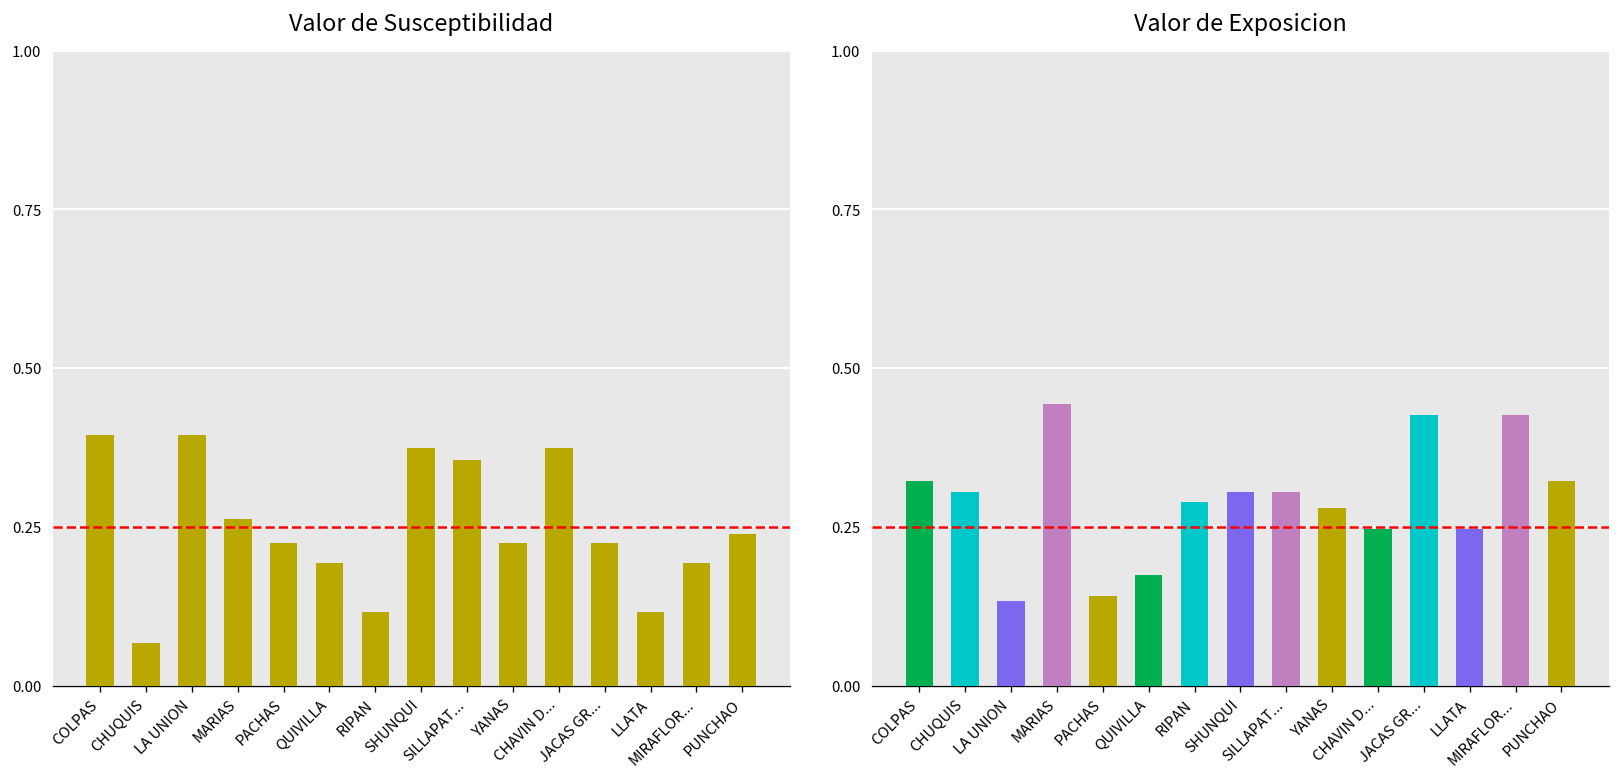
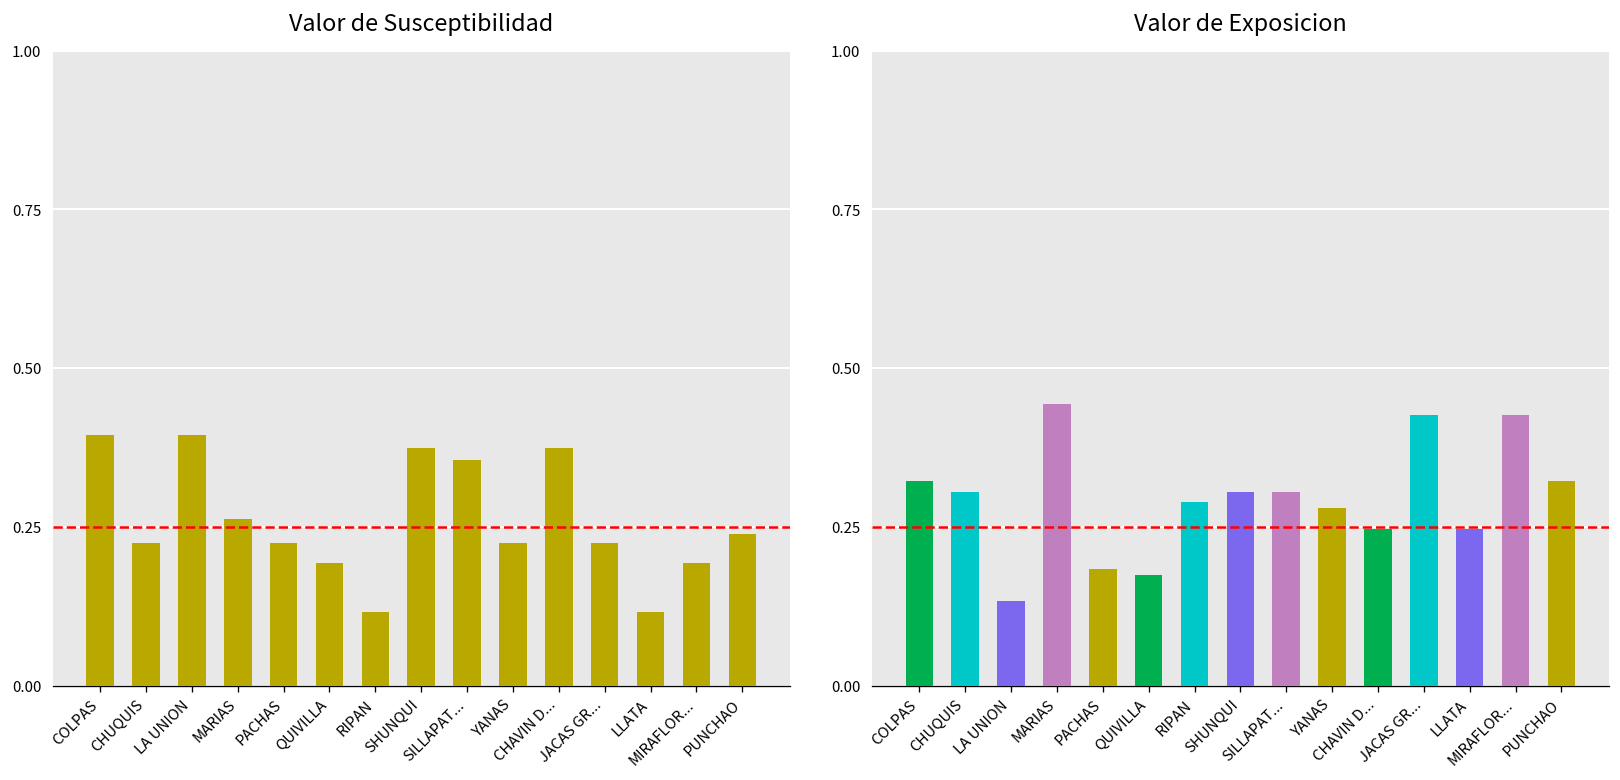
Valor de Susceptibilidad, CHUQUIS: 0.07 -> 0.22
Valor de Exposicion, PACHAS: 0.14 -> 0.18
